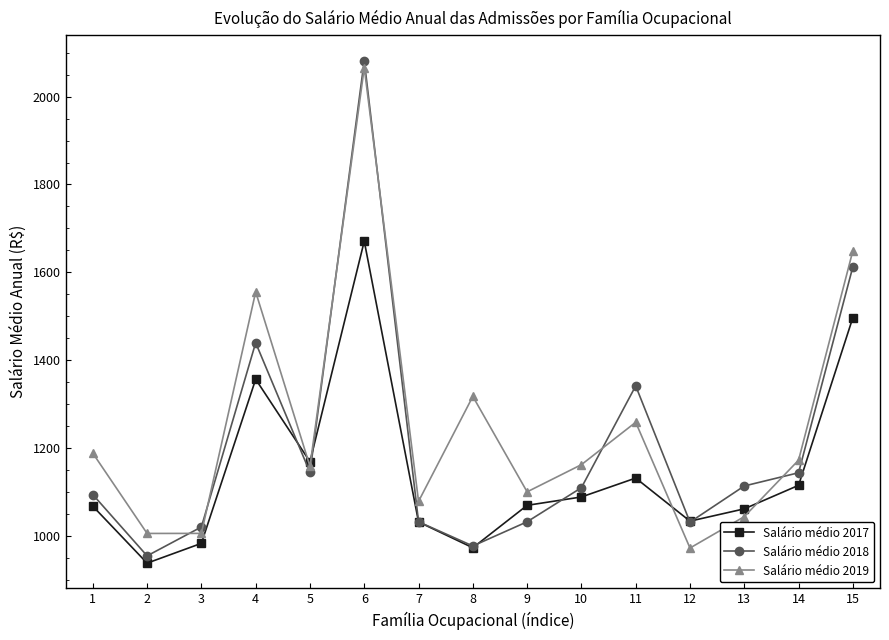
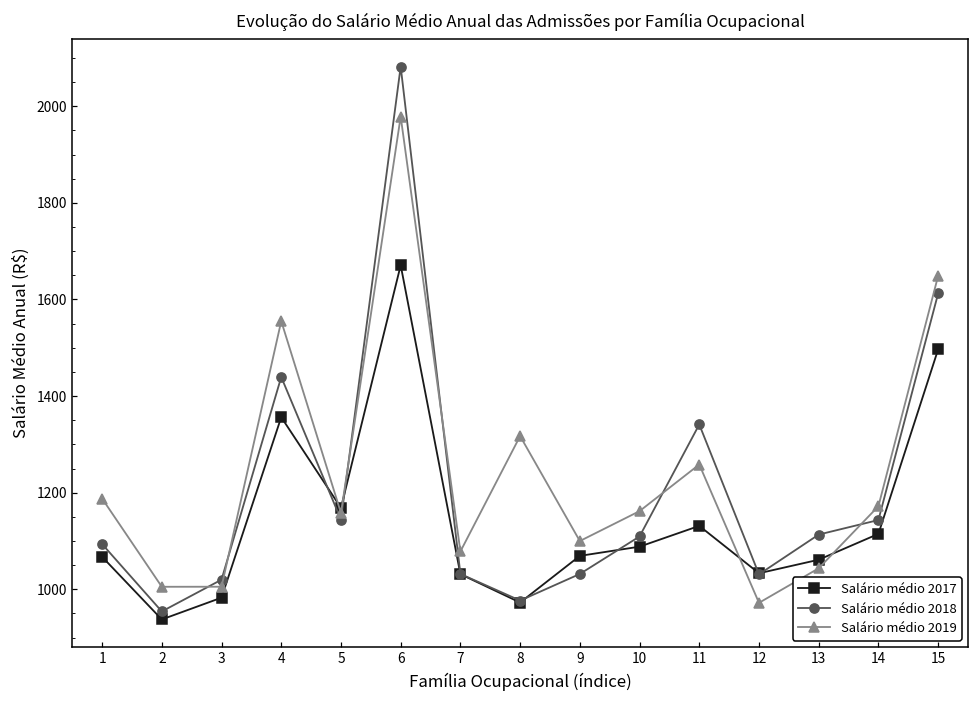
Salário médio 2019, 6: 2070 -> 1980
